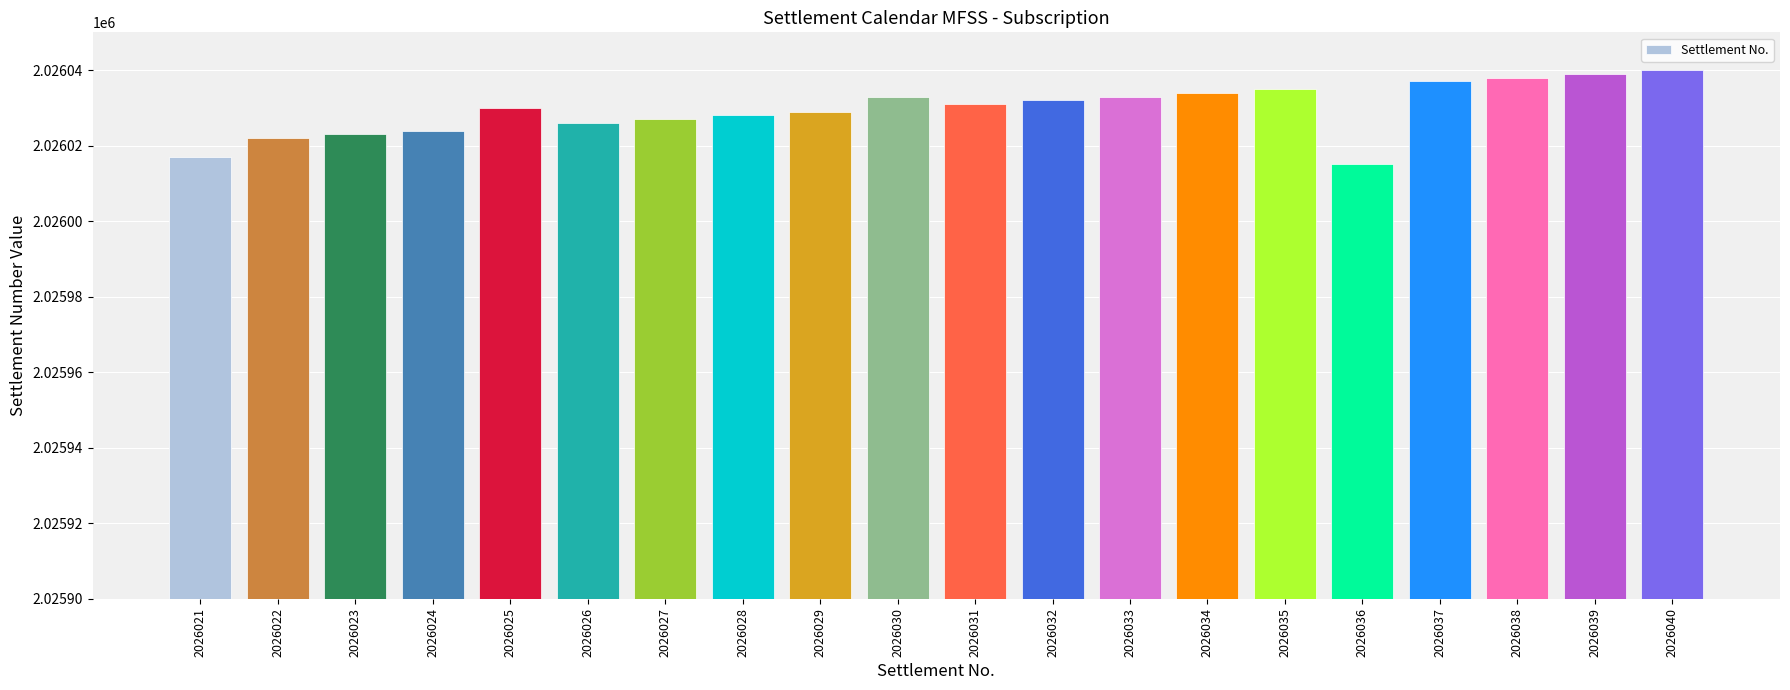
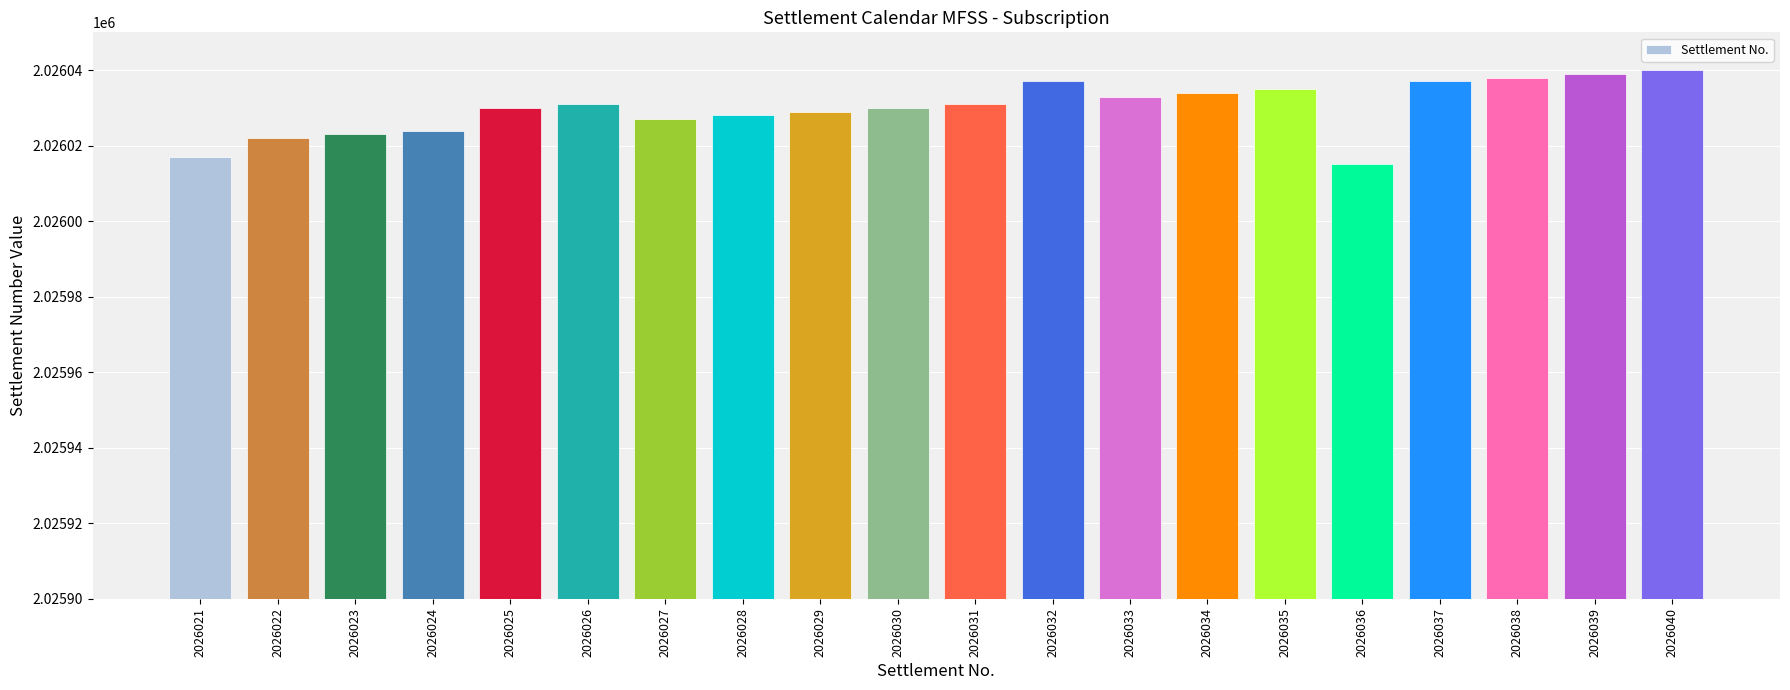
2026026: 2026026 -> 2026031
2026030: 2026033 -> 2026030
2026032: 2026032 -> 2026037
